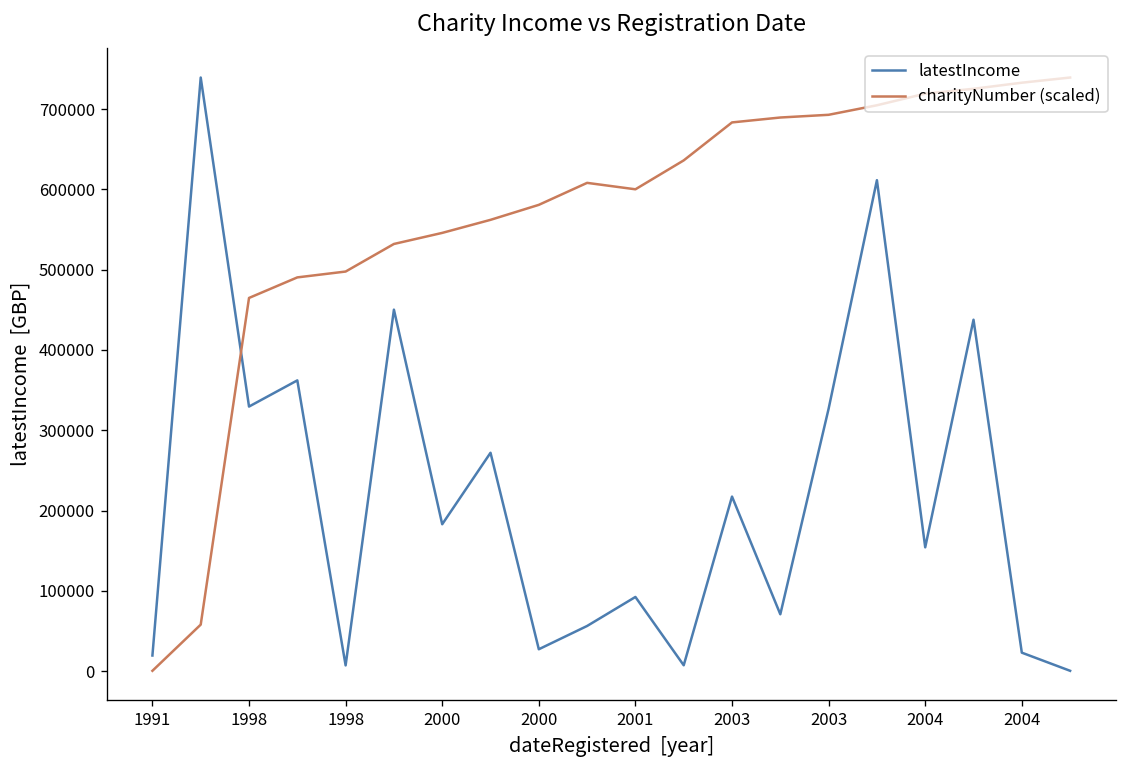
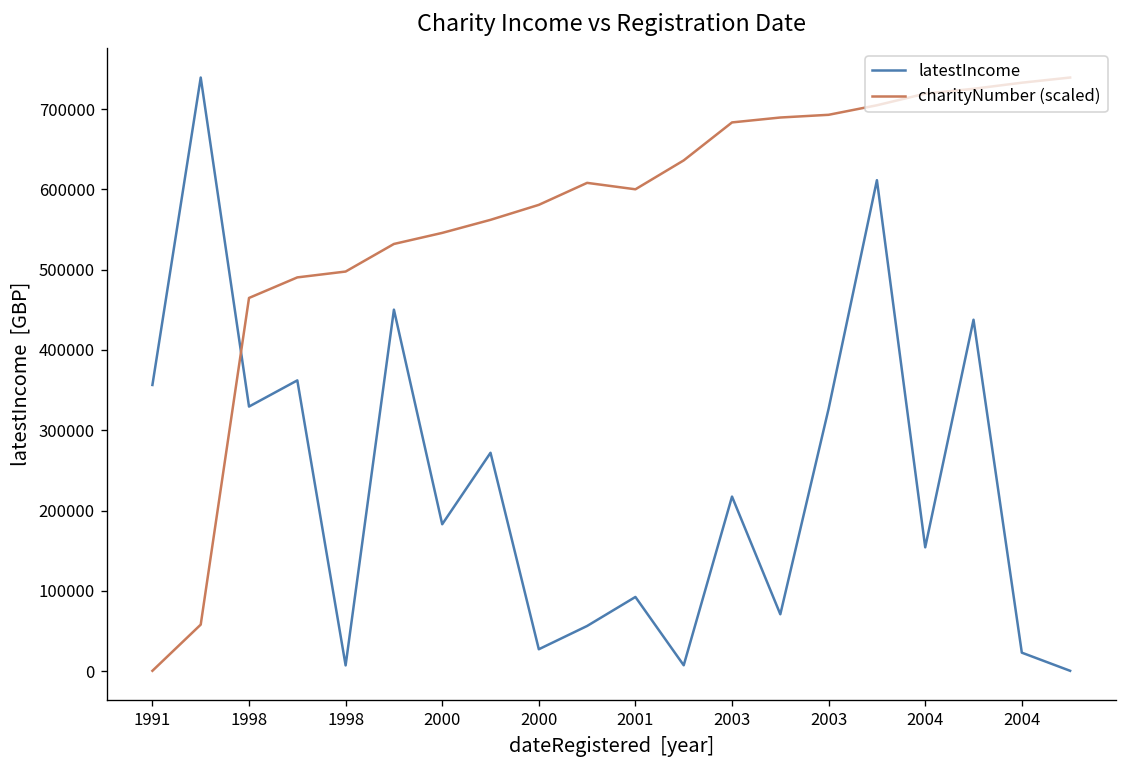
latestIncome, 1991: 20000 -> 360000
